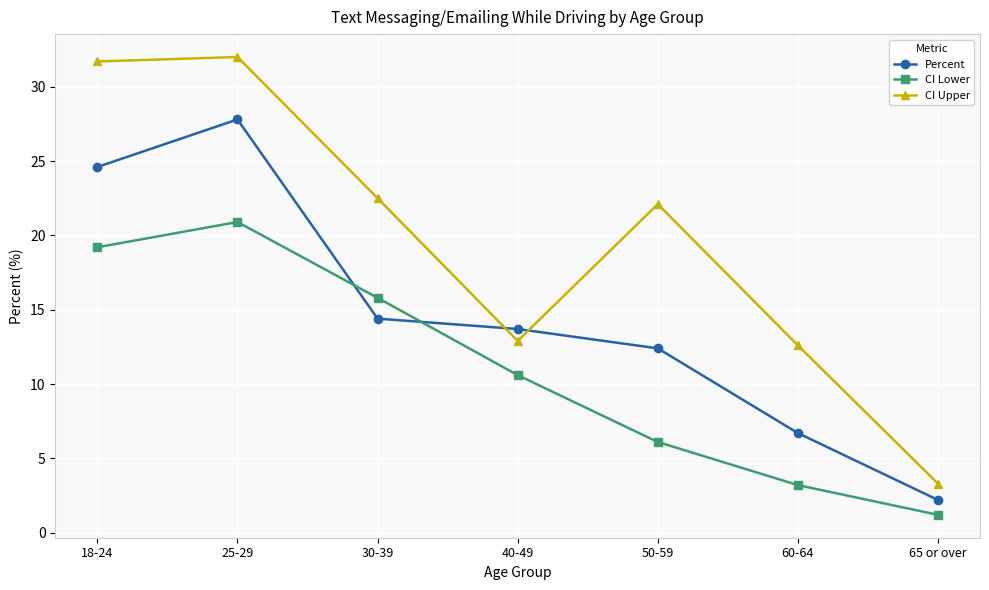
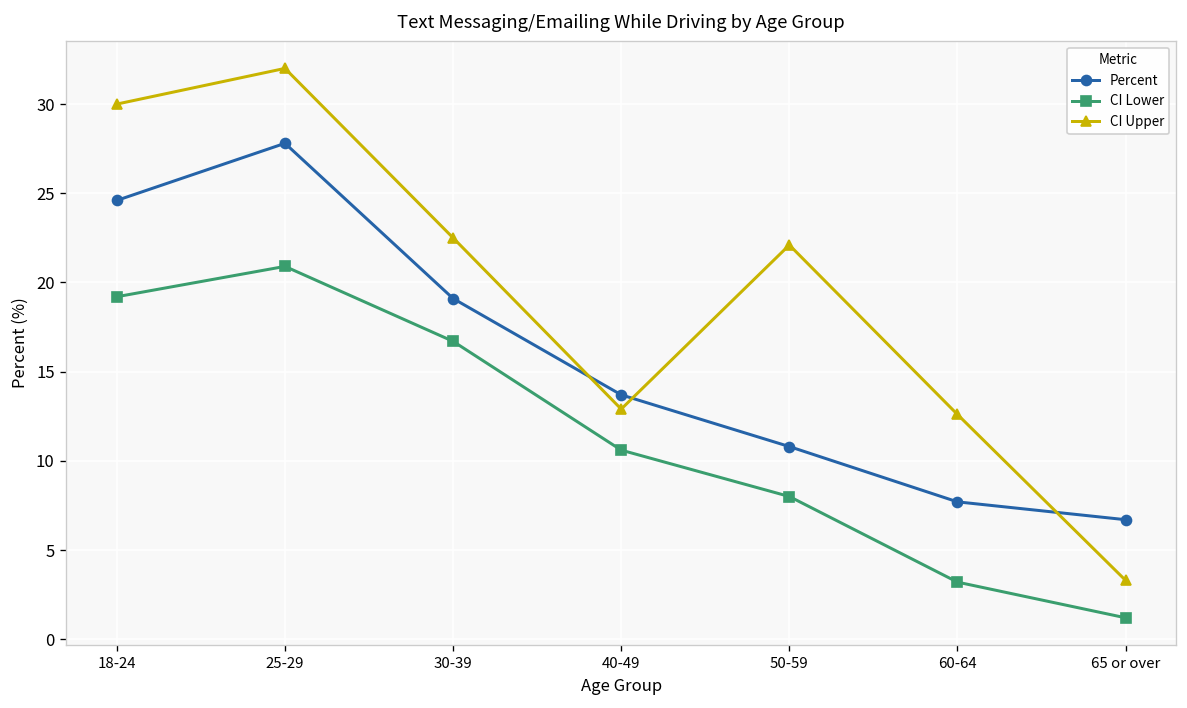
CI Upper, 18-24: 31.7 -> 30.0
Percent, 30-39: 14.4 -> 19.1
CI Lower, 30-39: 15.8 -> 16.7
Percent, 50-59: 12.4 -> 10.8
CI Lower, 50-59: 6.1 -> 8.0
Percent, 60-64: 6.7 -> 7.7
Percent, 65 or over: 2.2 -> 6.7
